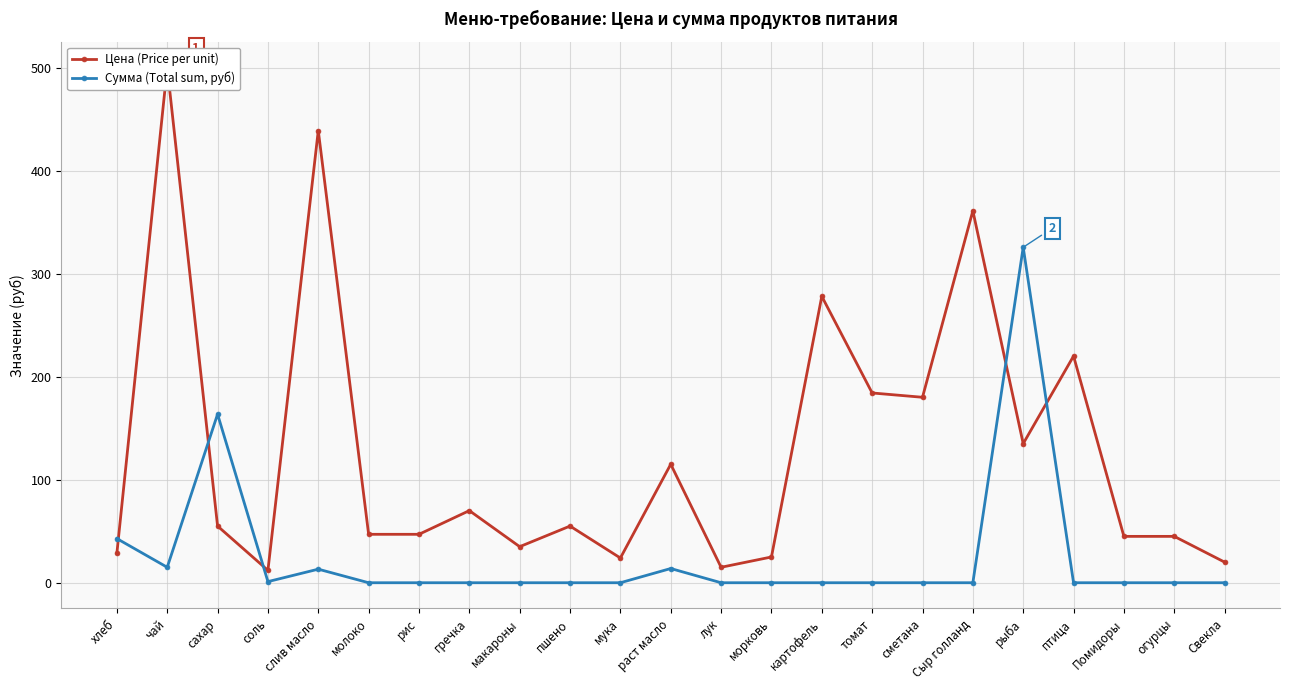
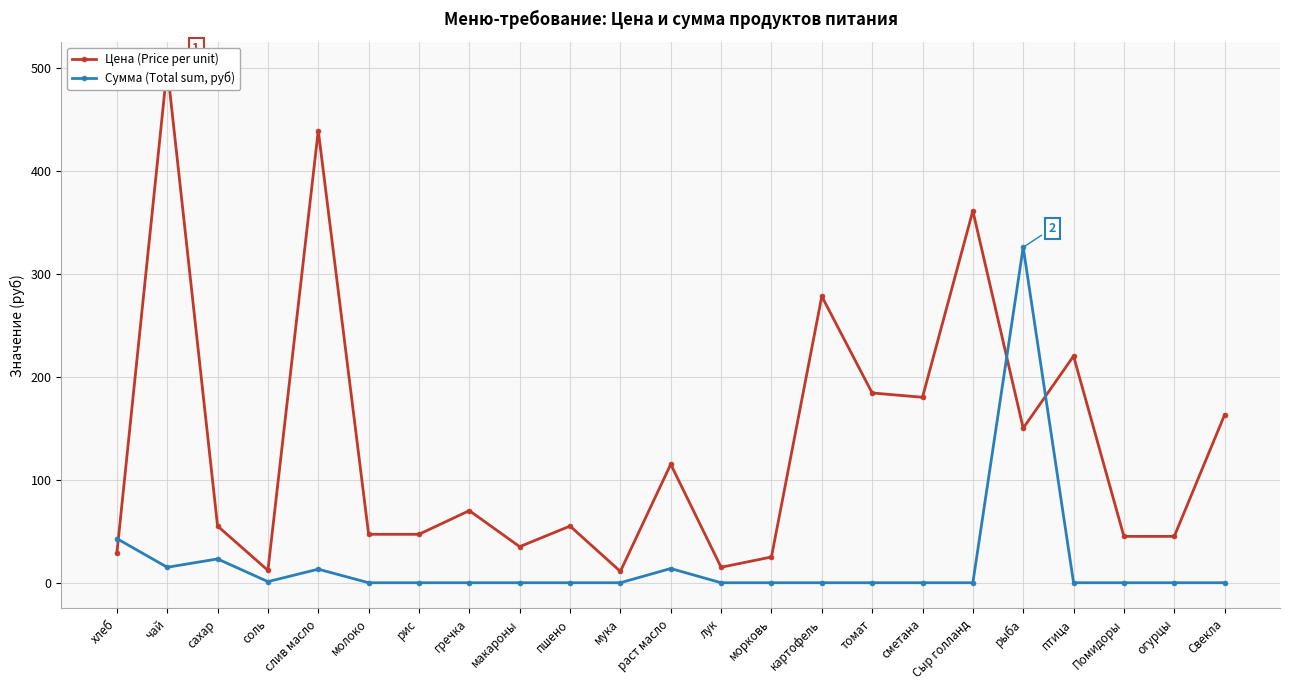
Сумма (Total sum, руб), сахар: 164 -> 23
Цена (Price per unit), мука: 24 -> 11
Цена (Price per unit), рыба: 135 -> 150
Цена (Price per unit), Свекла: 20 -> 163
